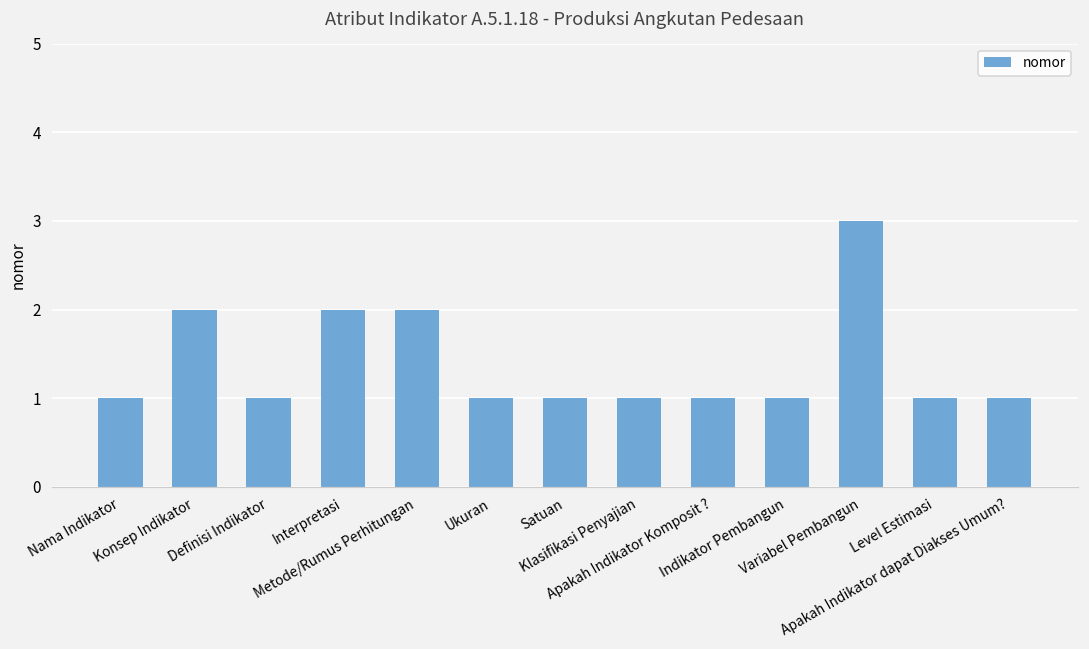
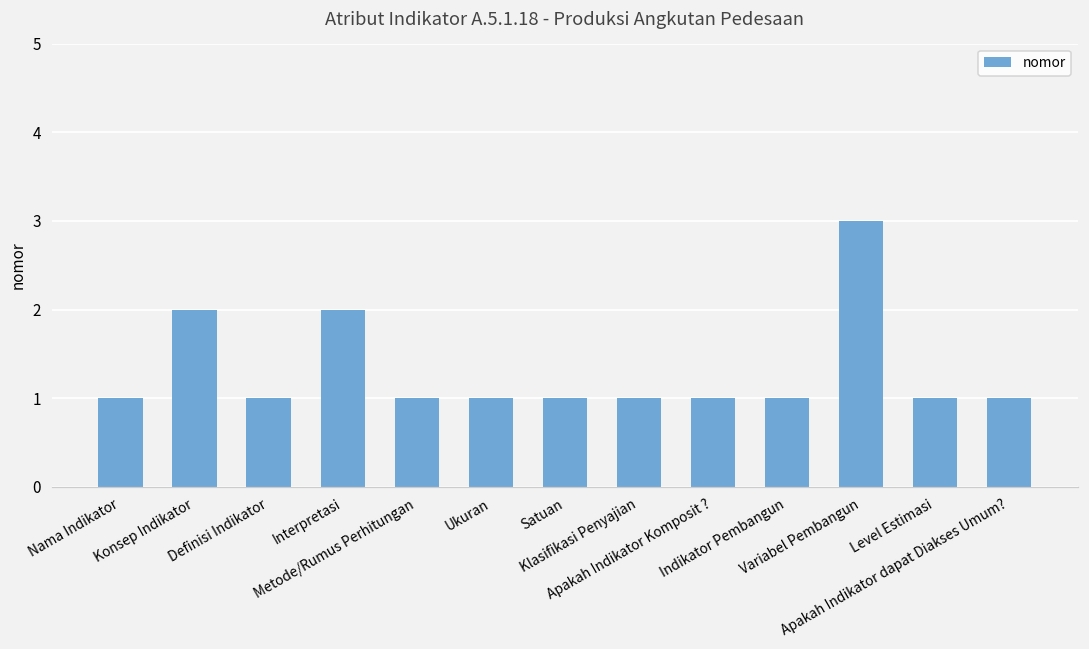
Metode/Rumus Perhitungan: 2 -> 1
